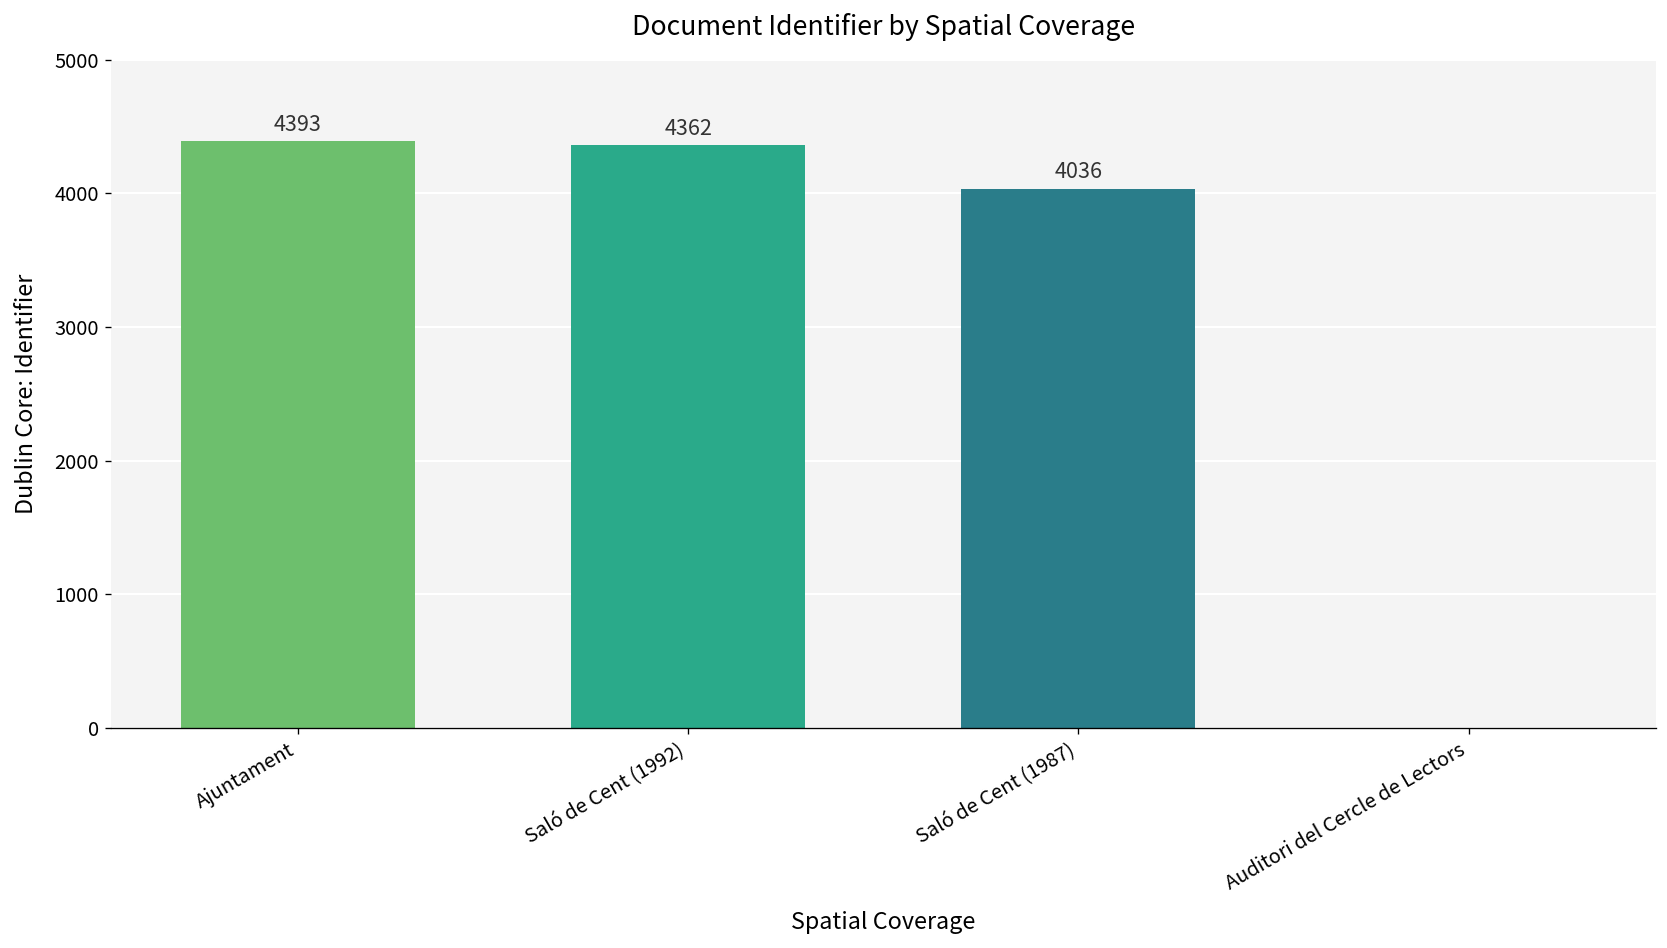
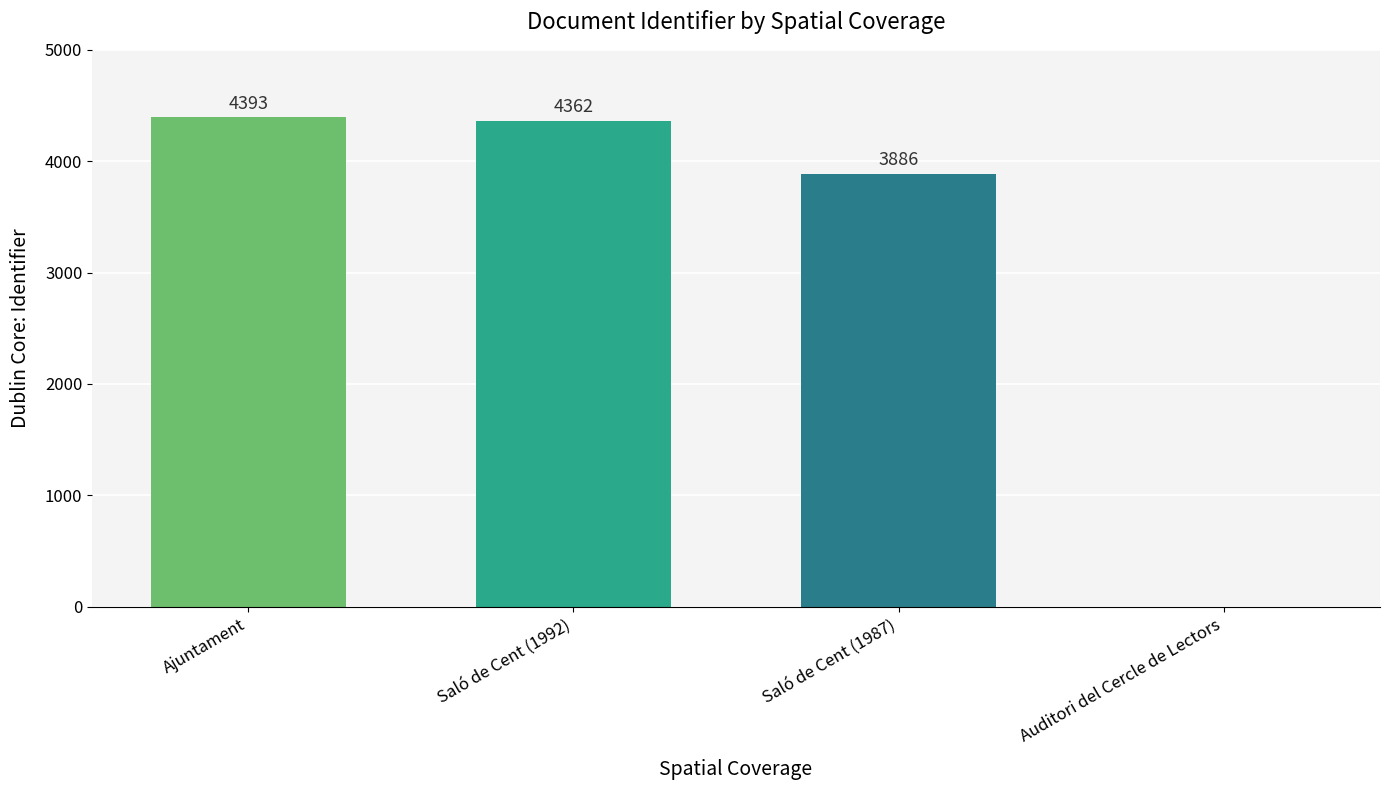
Saló de Cent (1987): 4036 -> 3886
